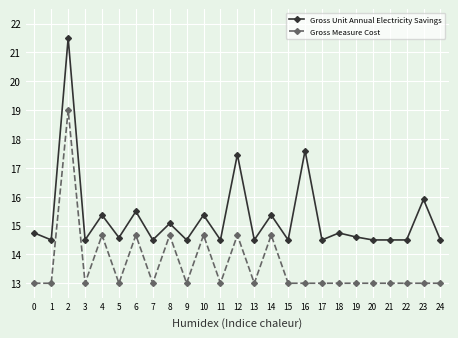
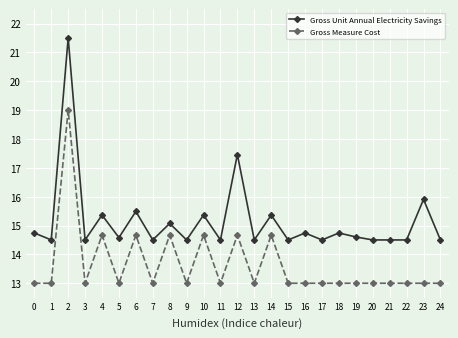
Gross Unit Annual Electricity Savings, 16: 17.6 -> 14.7
